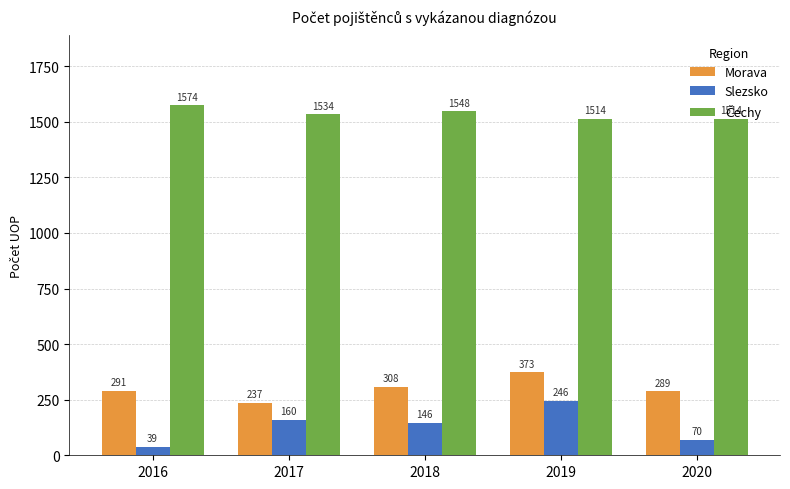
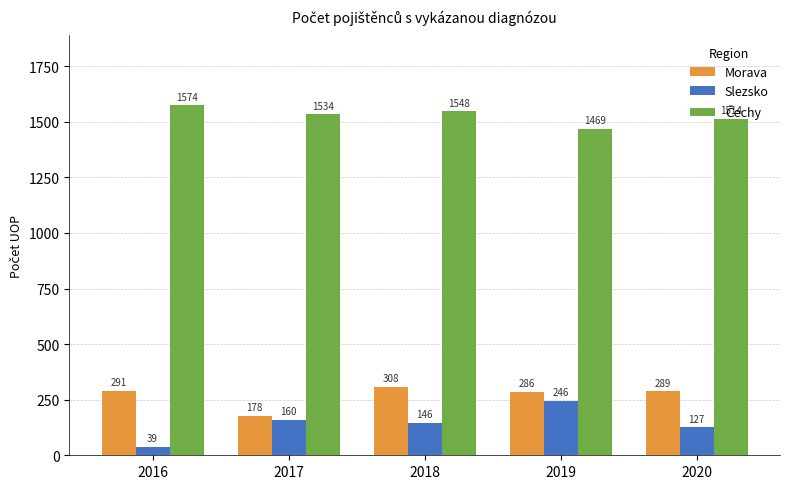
Morava, 2017: 237 -> 178
Morava, 2019: 373 -> 286
Čechy, 2019: 1514 -> 1469
Slezsko, 2020: 70 -> 127
